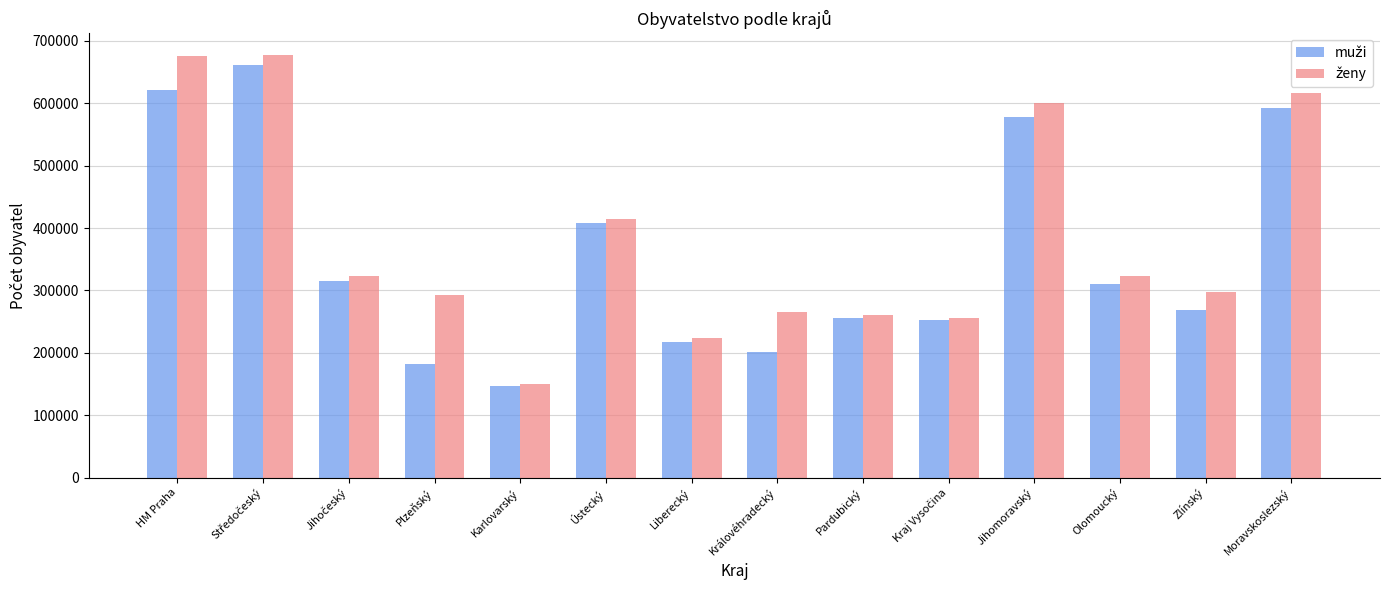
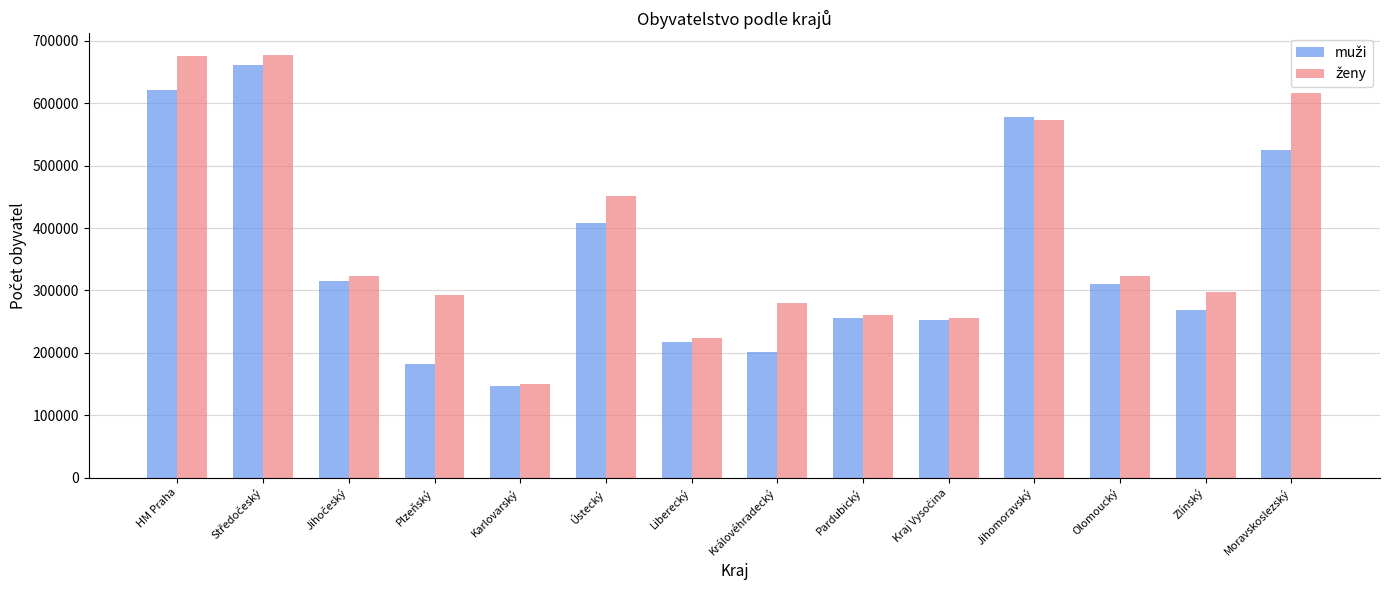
ženy, Ústecký: 410000 -> 450000
ženy, Královéhradecký: 270000 -> 280000
ženy, Jihomoravský: 600000 -> 570000
muži, Moravskoslezský: 590000 -> 530000
